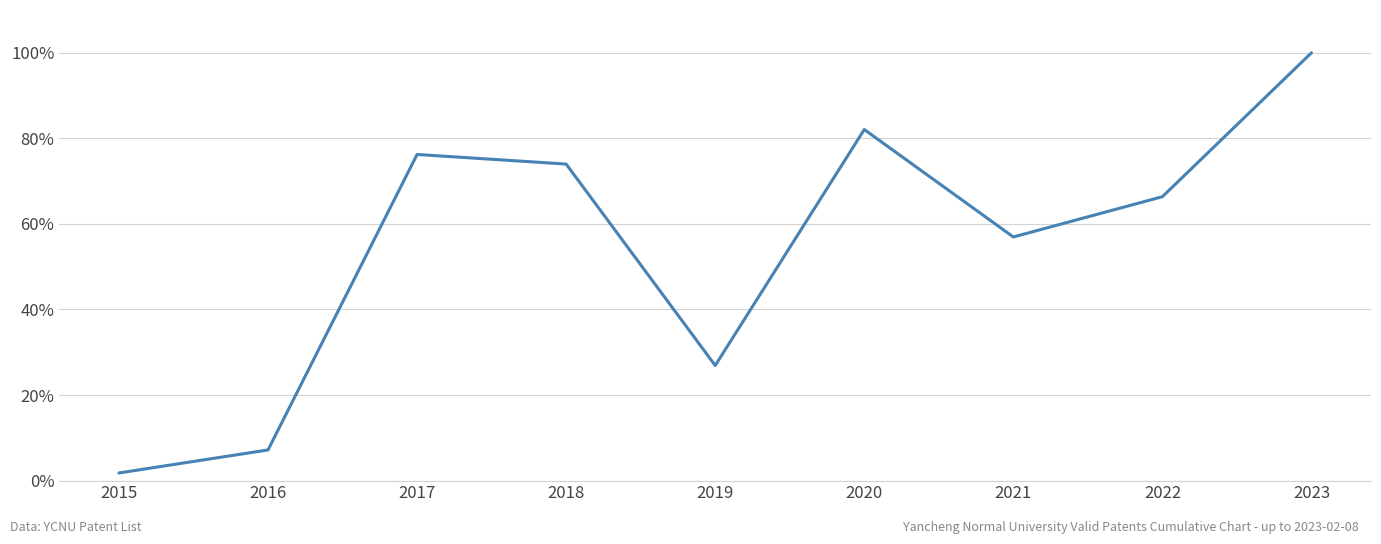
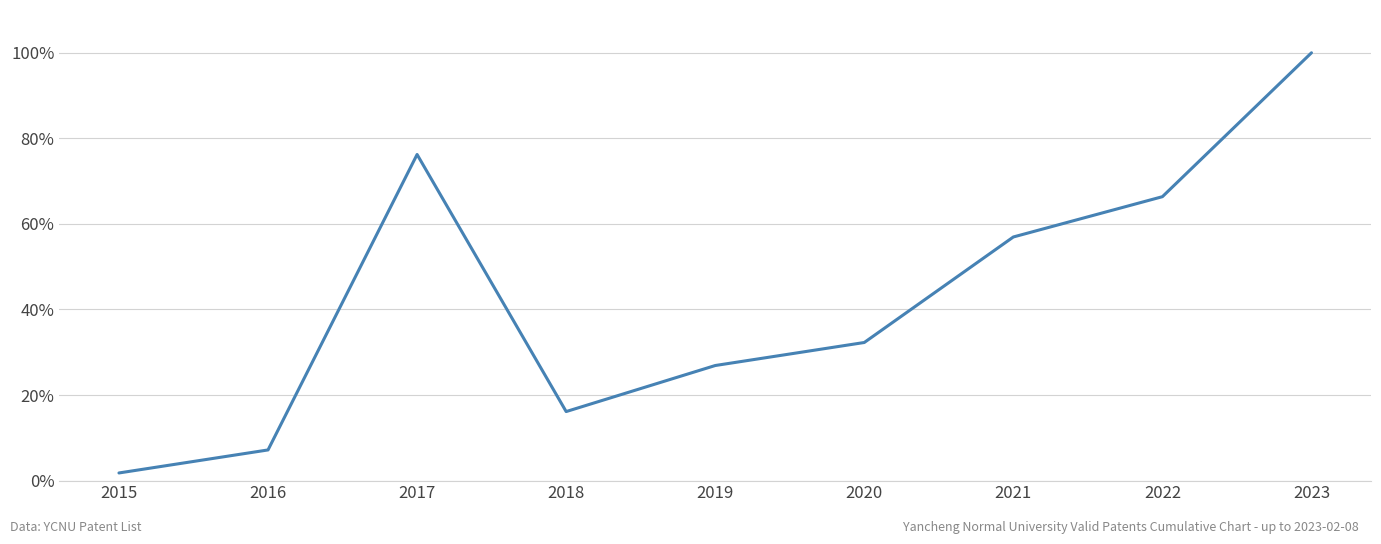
2018: 74% -> 16%
2020: 82% -> 32%
